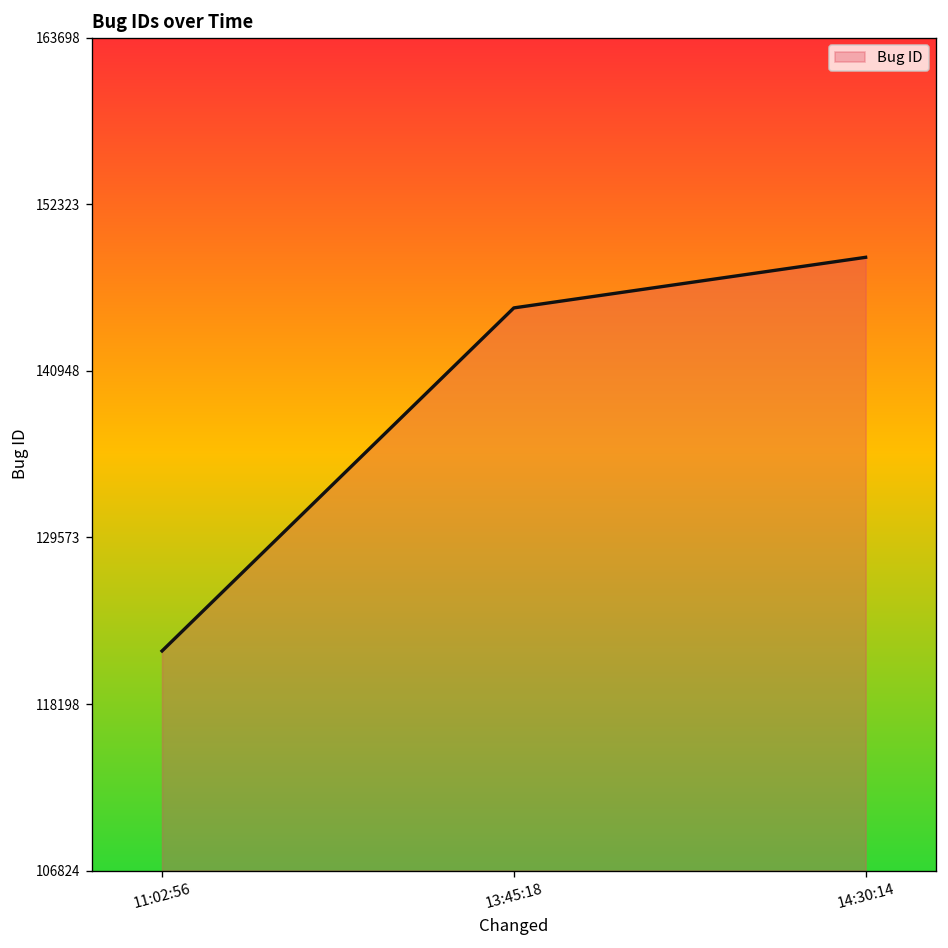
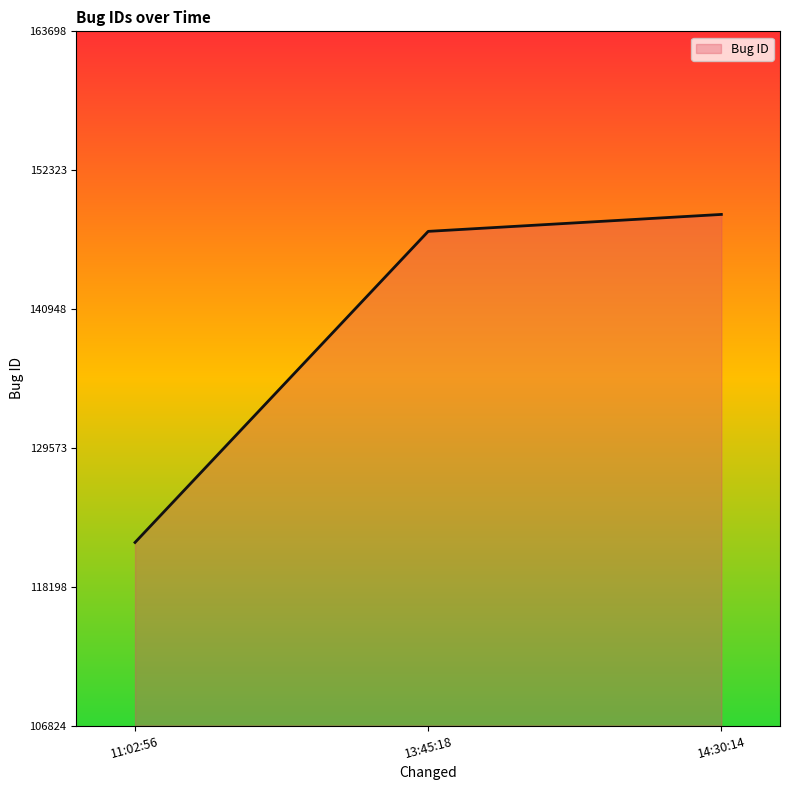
13:45:18: 145200 -> 147300
